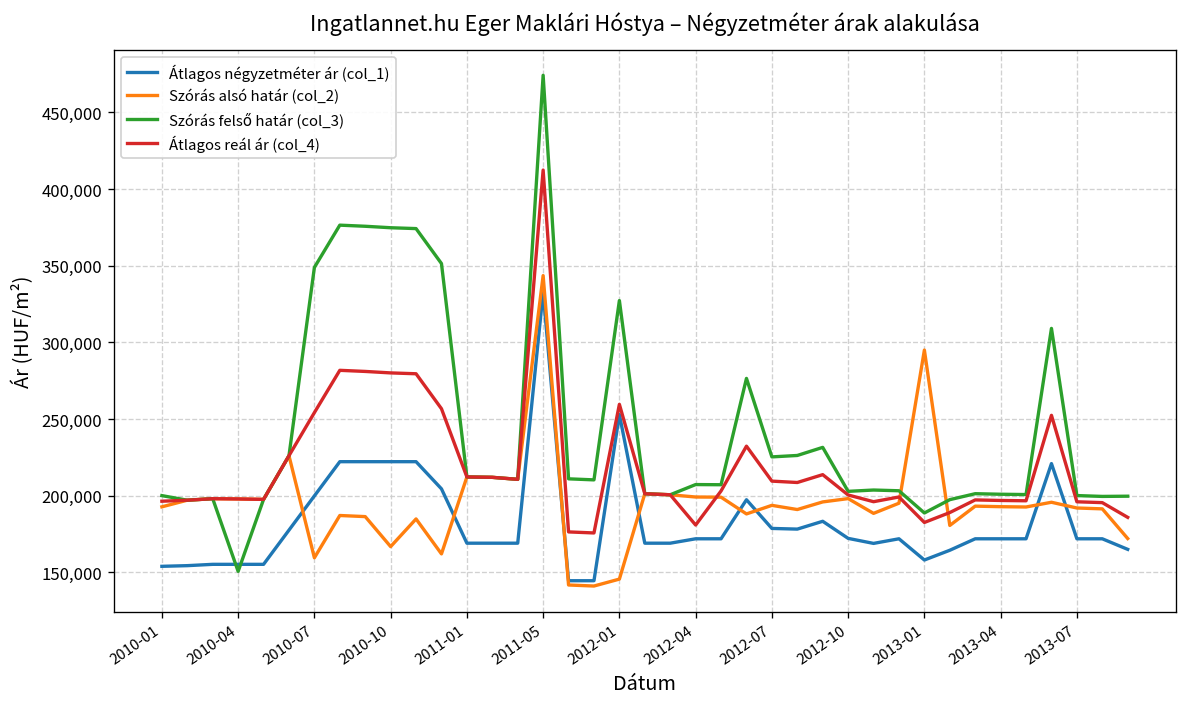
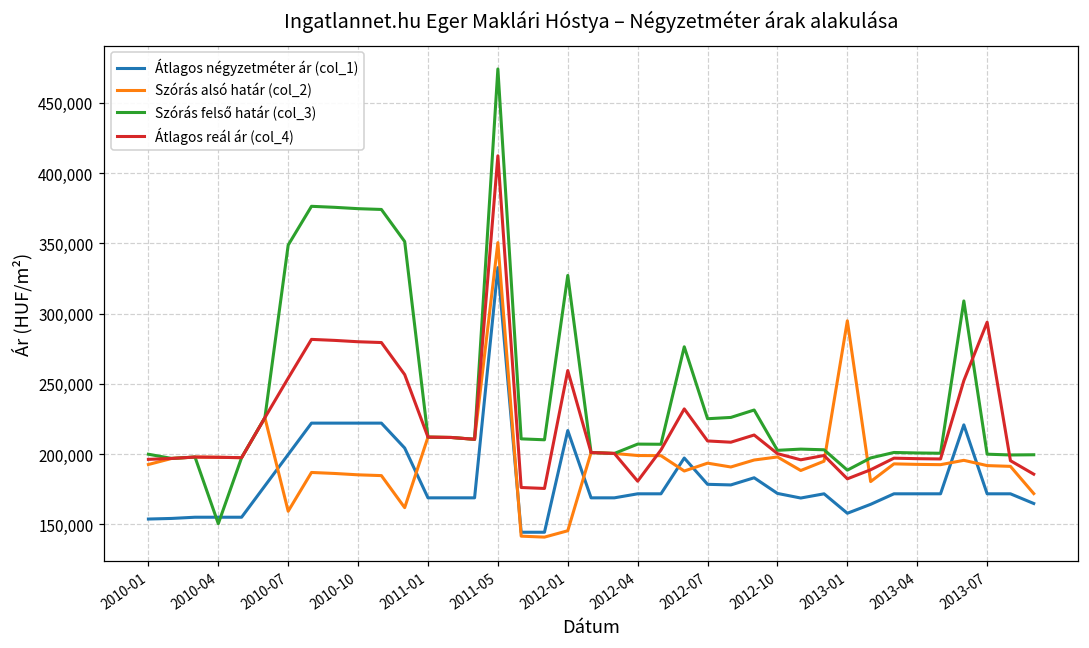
Szórás alsó határ (col_2), 2010-10: 167,000 -> 185,000
Szórás alsó határ (col_2), 2011-05: 344,000 -> 351,000
Átlagos négyzetméter ár (col_1), 2012-01: 253,000 -> 217,000
Átlagos reál ár (col_4), 2013-07: 196,000 -> 294,000
